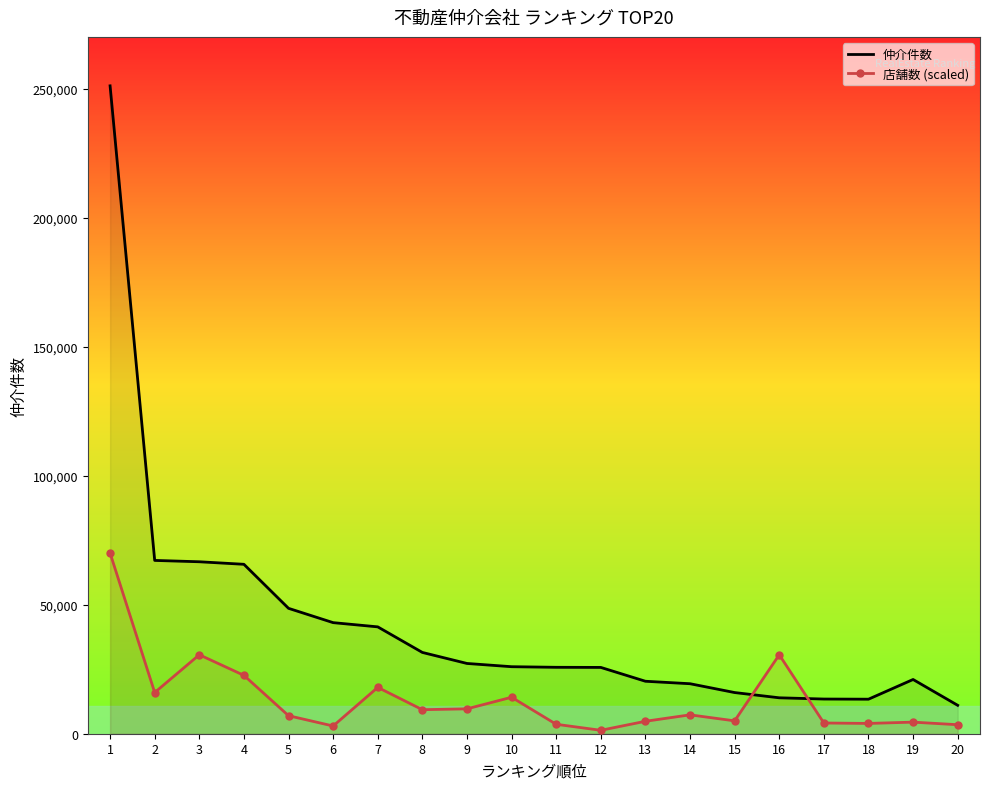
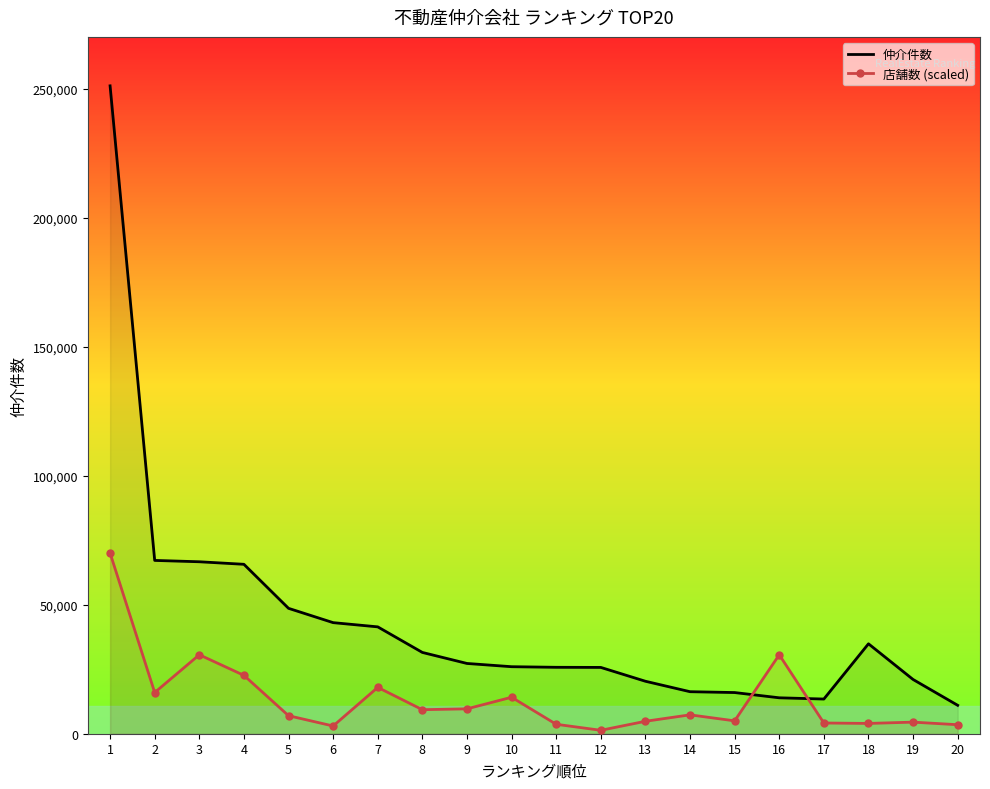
仲介件数, 14: 19,000 -> 16,000
仲介件数, 18: 13,000 -> 35,000
